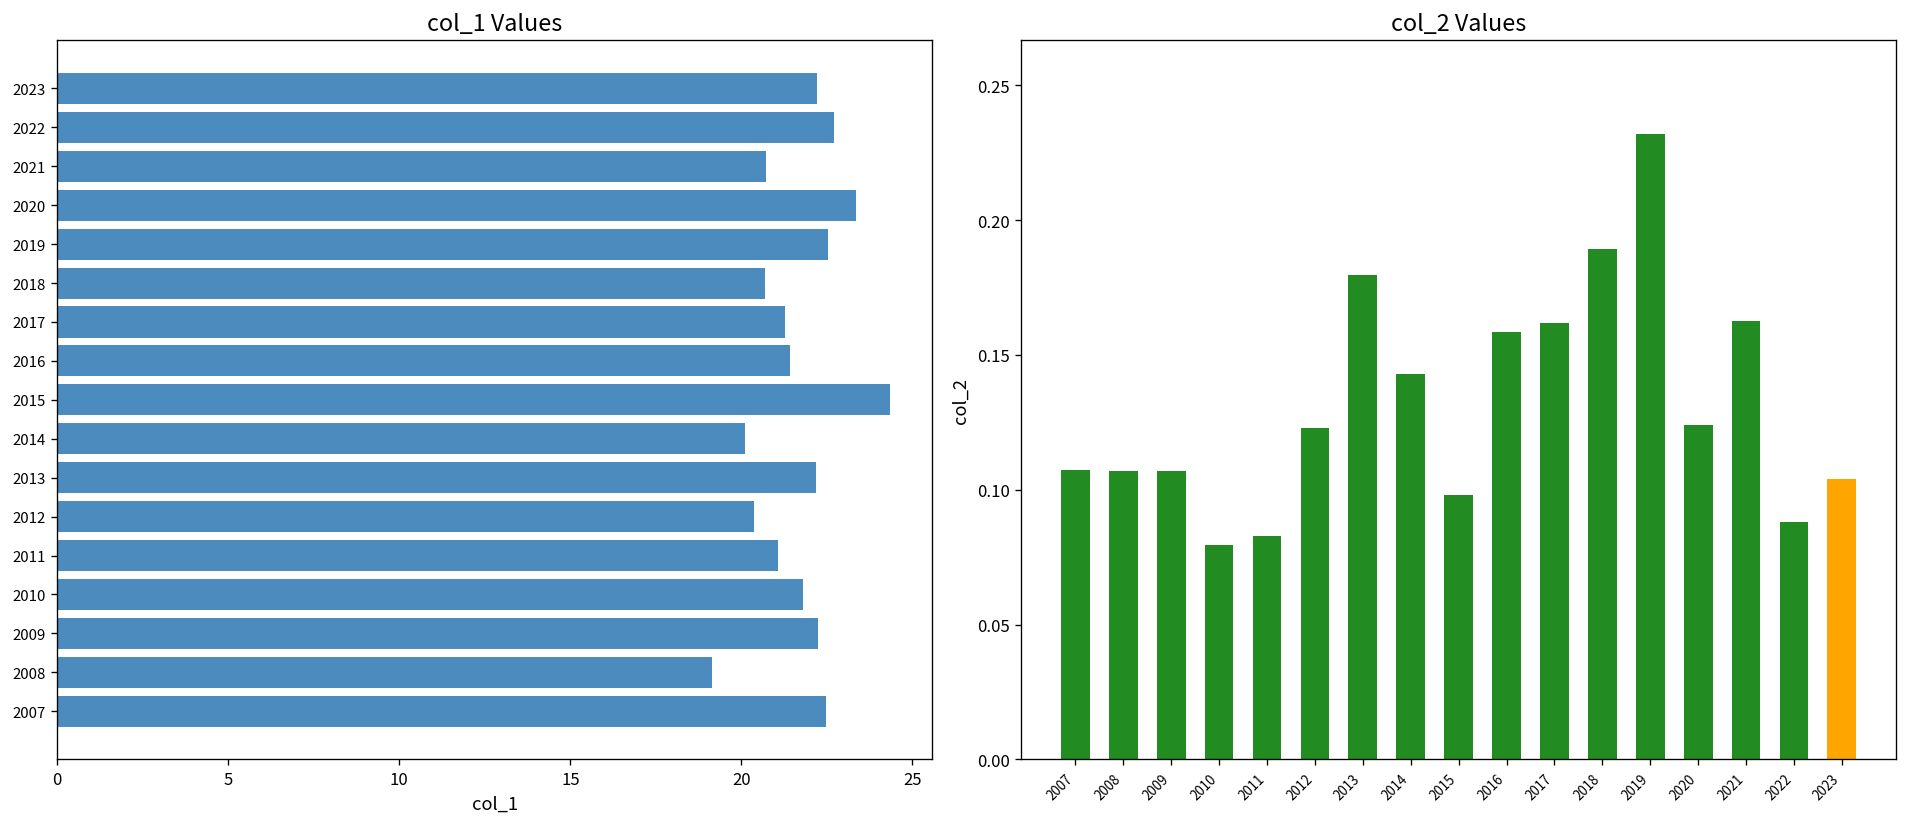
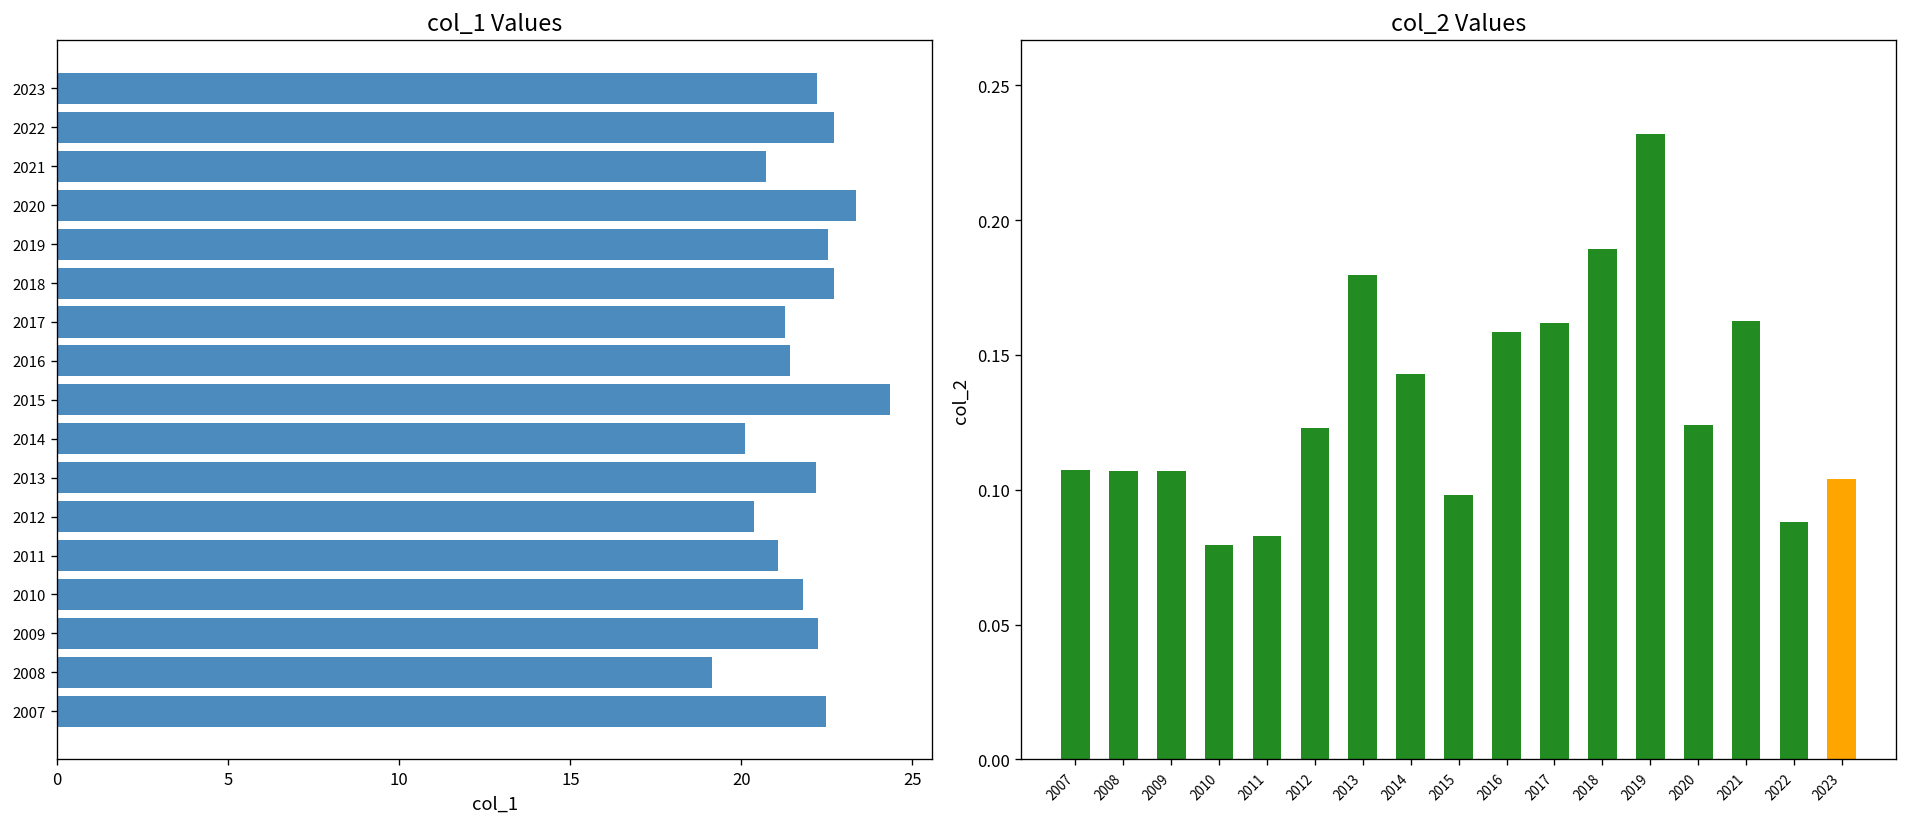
col_1 Values, 2018: 20.7 -> 22.7
